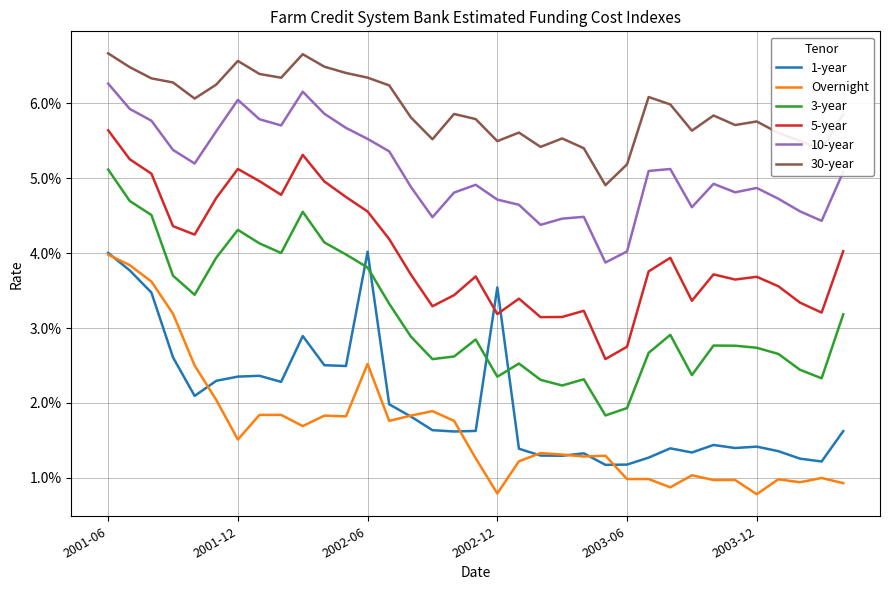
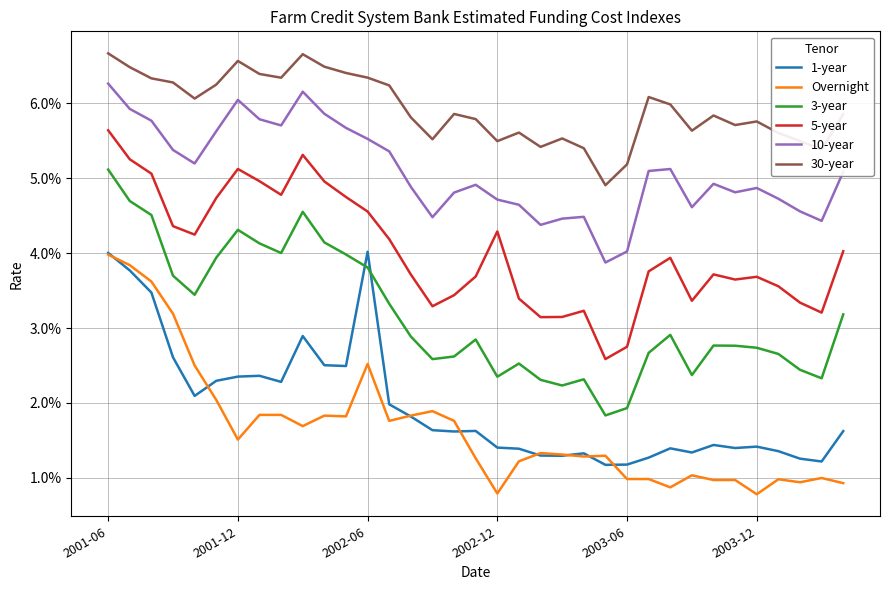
1-year, 2002-12: 3.5% -> 1.4%
5-year, 2002-12: 3.2% -> 4.3%
